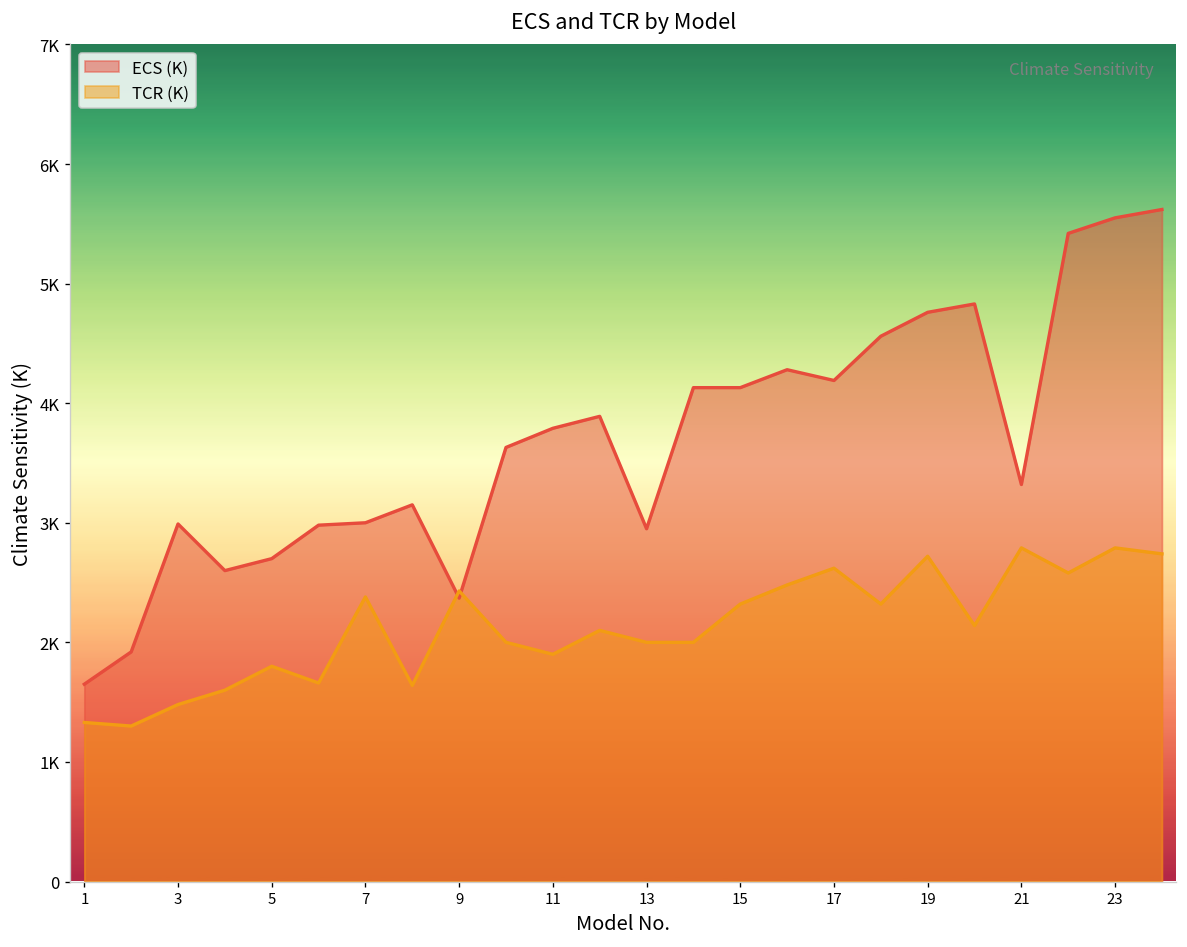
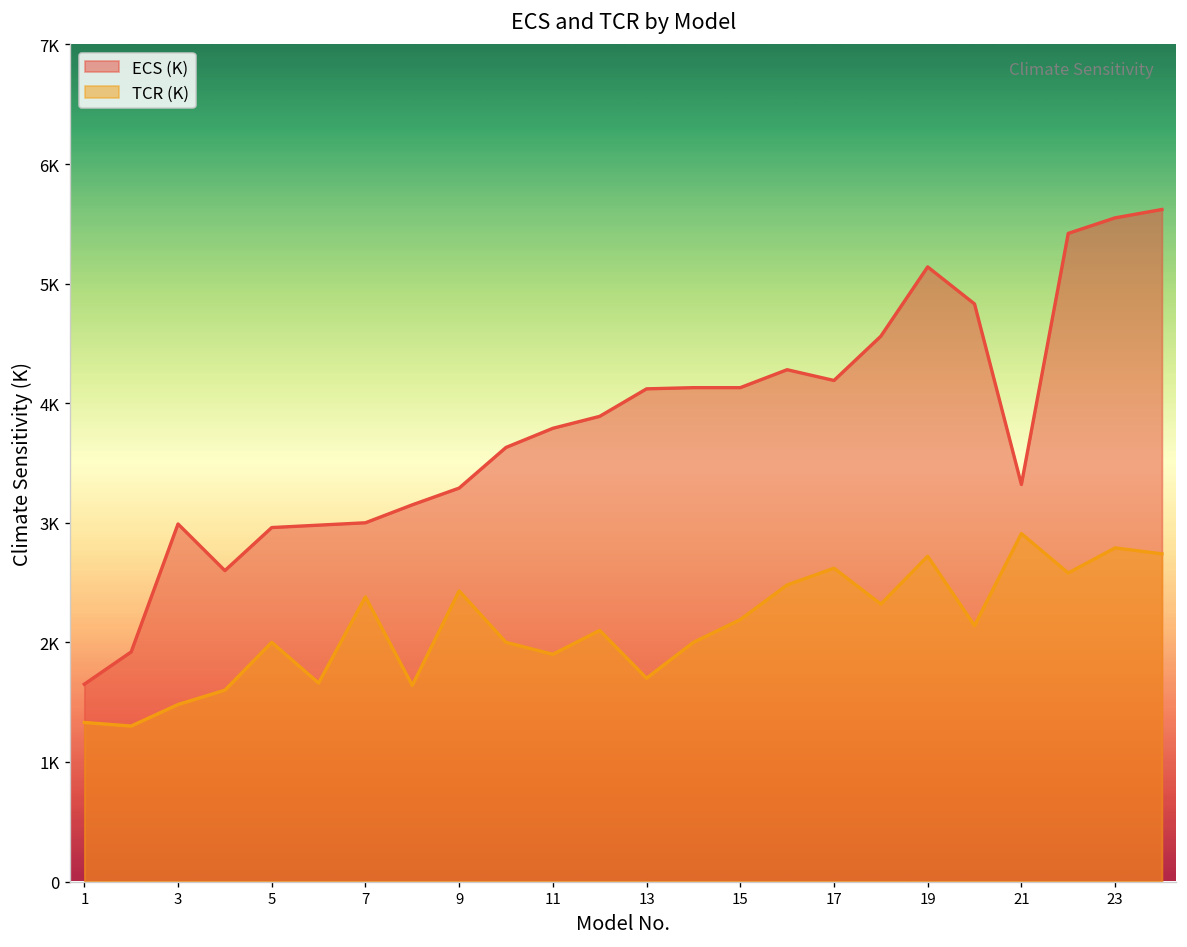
ECS (K), 5: 2700 -> 3000
TCR (K), 5: 1800 -> 2000
ECS (K), 9: 2400 -> 3300
ECS (K), 13: 3000 -> 4100
TCR (K), 13: 2000 -> 1700
TCR (K), 15: 2300 -> 2200
ECS (K), 19: 4800 -> 5100
TCR (K), 21: 2800 -> 2900
